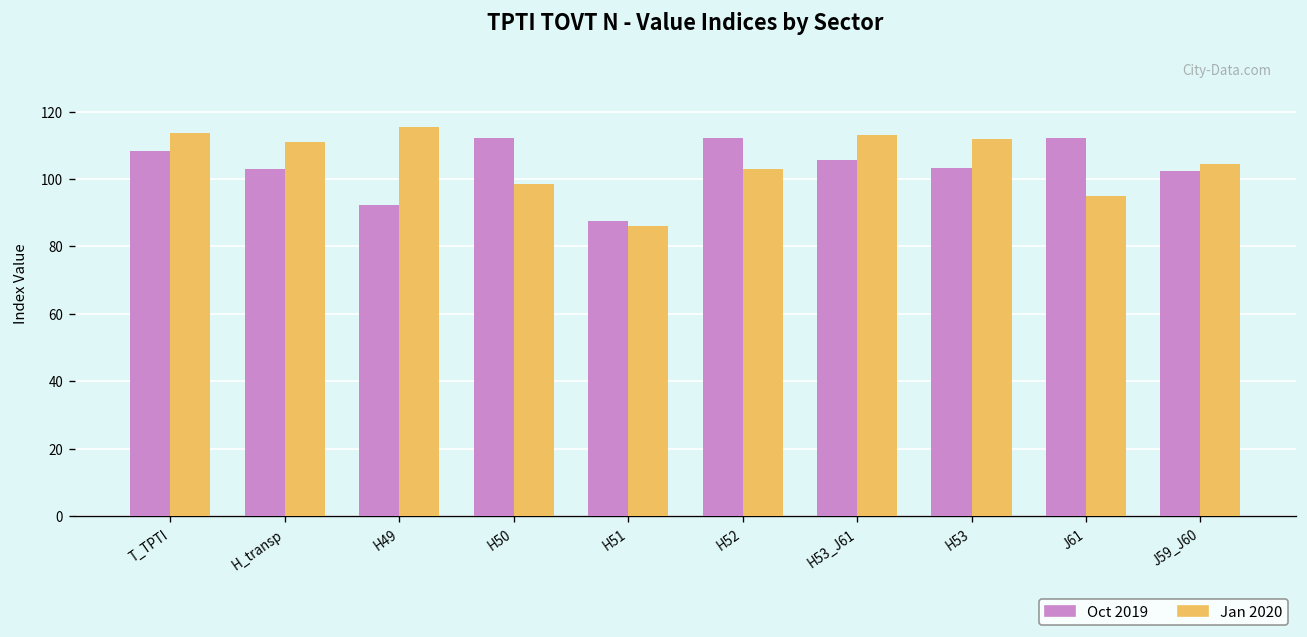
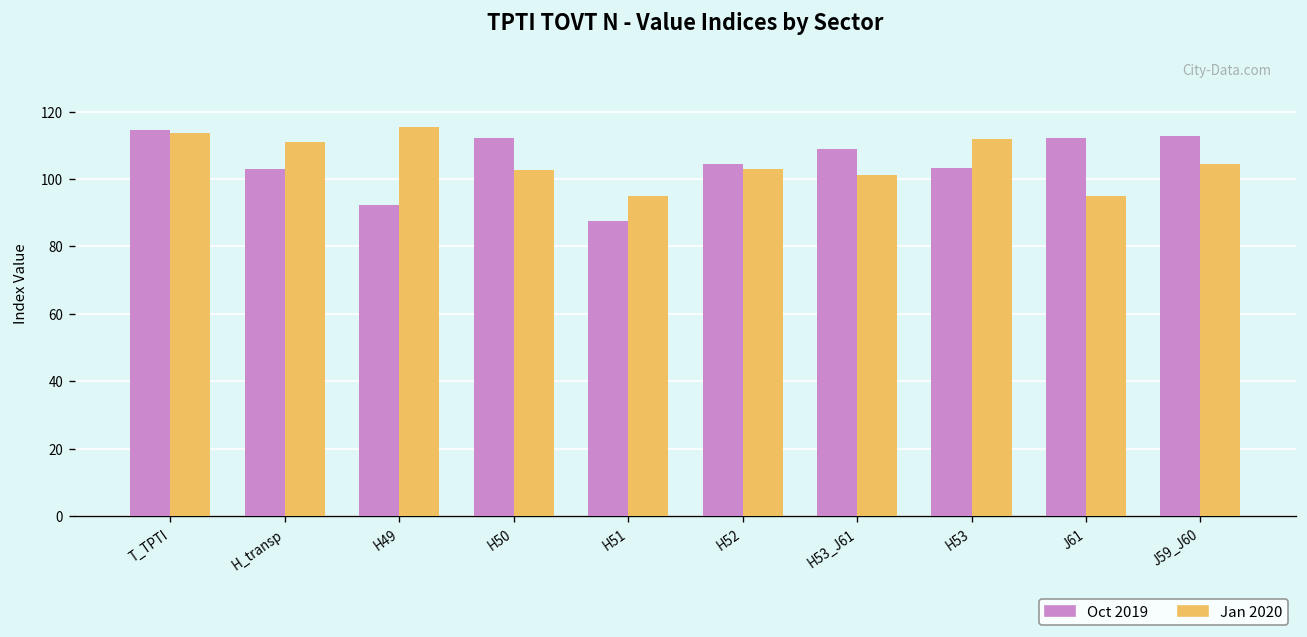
Oct 2019, T_TPTI: 108 -> 115
Jan 2020, H50: 99 -> 103
Jan 2020, H51: 86 -> 95
Oct 2019, H52: 112 -> 105
Oct 2019, H53_J61: 106 -> 109
Jan 2020, H53_J61: 113 -> 101
Oct 2019, J59_J60: 102 -> 113
